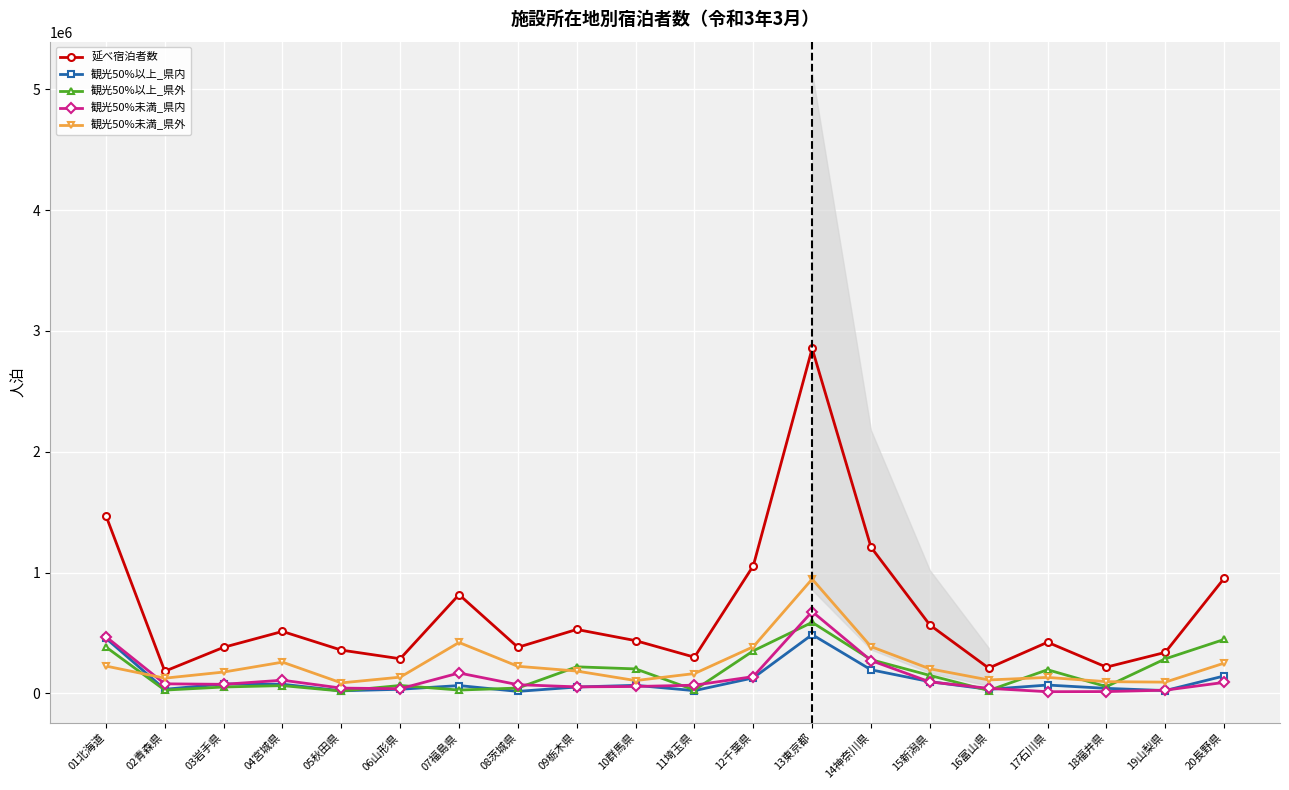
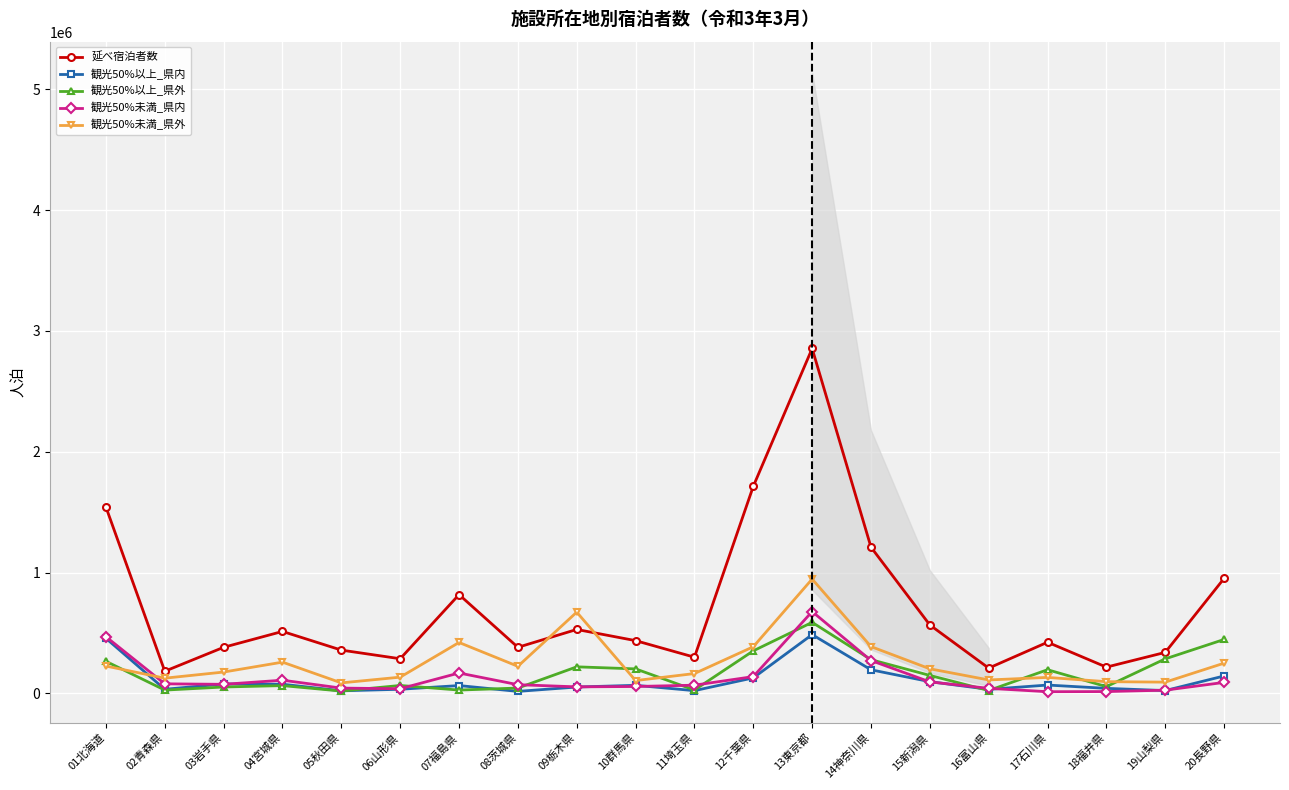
延べ宿泊者数, 01北海道: 1470000 -> 1540000
観光50%以上_県外, 01北海道: 380000 -> 270000
観光50%未満_県外, 09栃木県: 180000 -> 670000
延べ宿泊者数, 12千葉県: 1060000 -> 1710000
